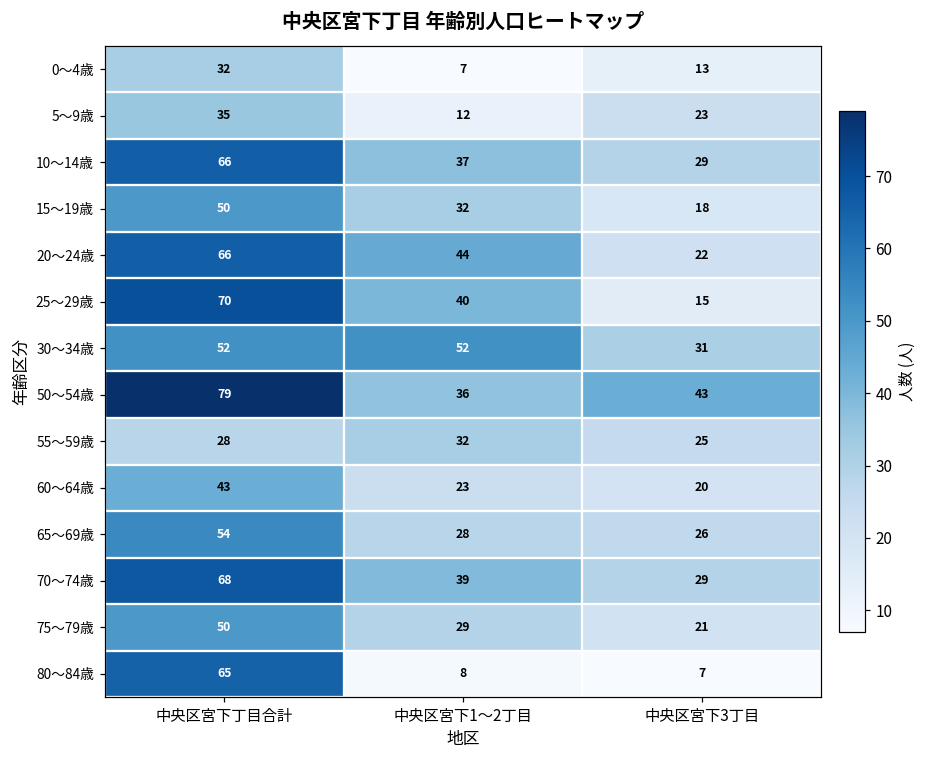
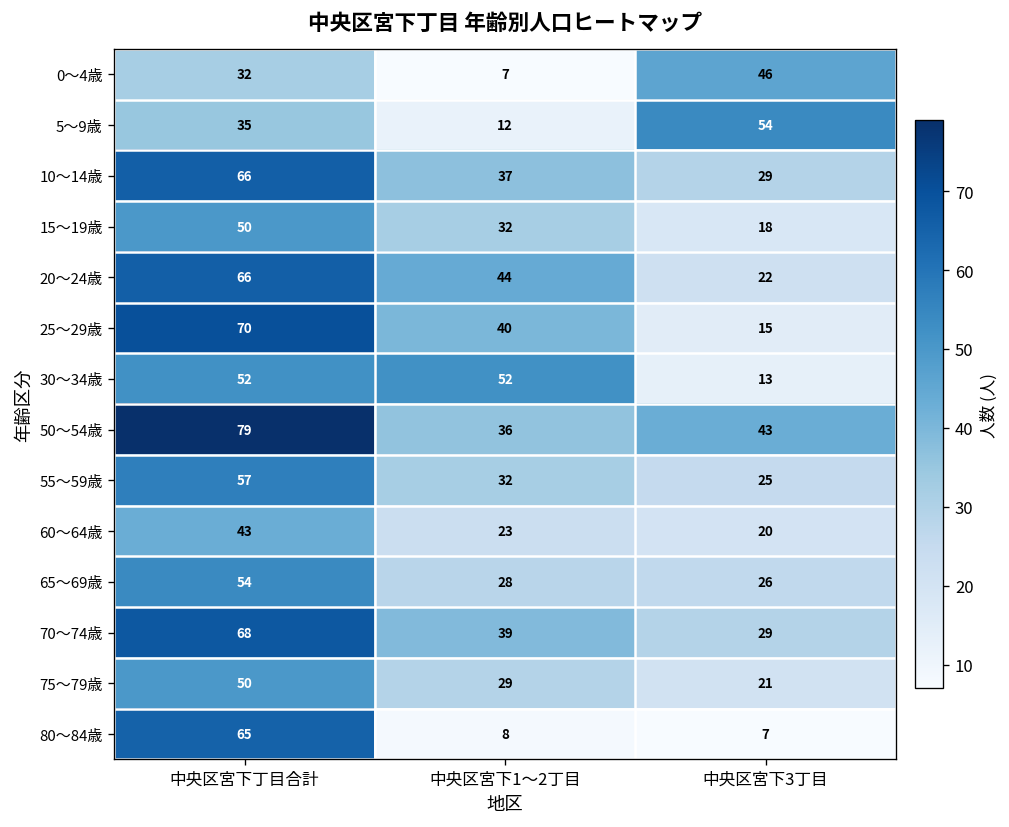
0～4歳, 中央区宮下3丁目: 13 -> 46
5～9歳, 中央区宮下3丁目: 23 -> 54
30～34歳, 中央区宮下3丁目: 31 -> 13
55～59歳, 中央区宮下丁目合計: 28 -> 57
